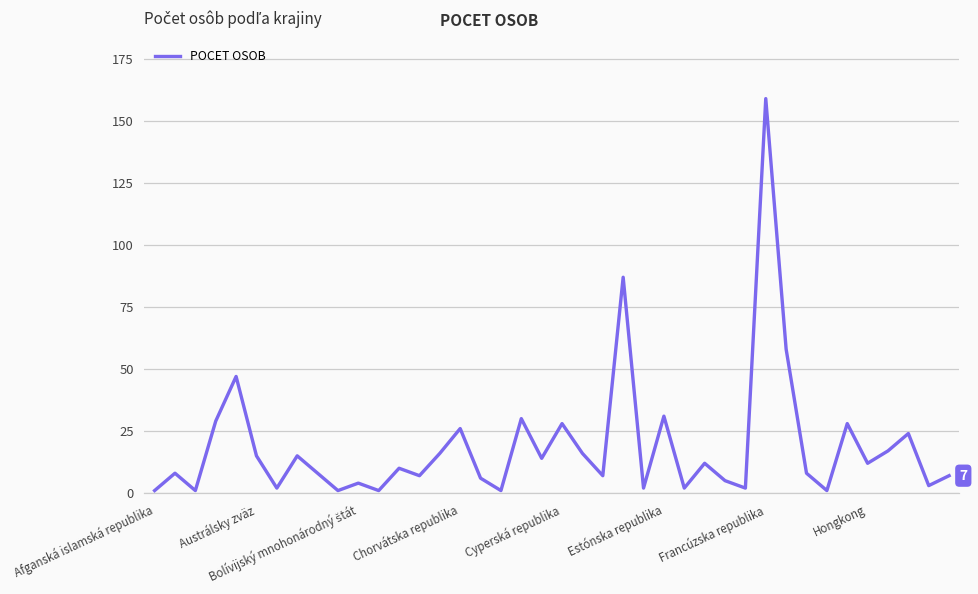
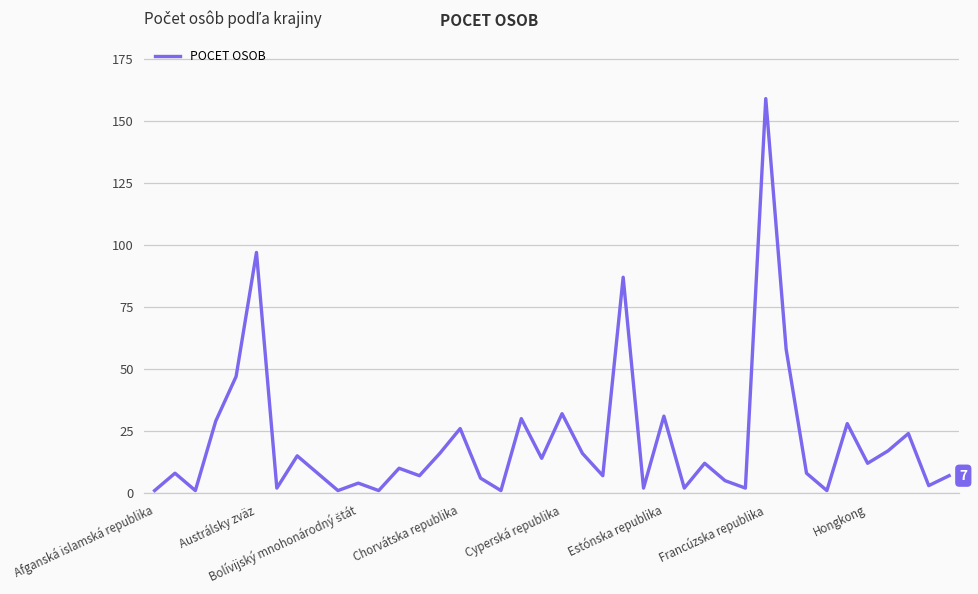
Austrálsky zväz: 15 -> 97
Cyperská republika: 28 -> 32
